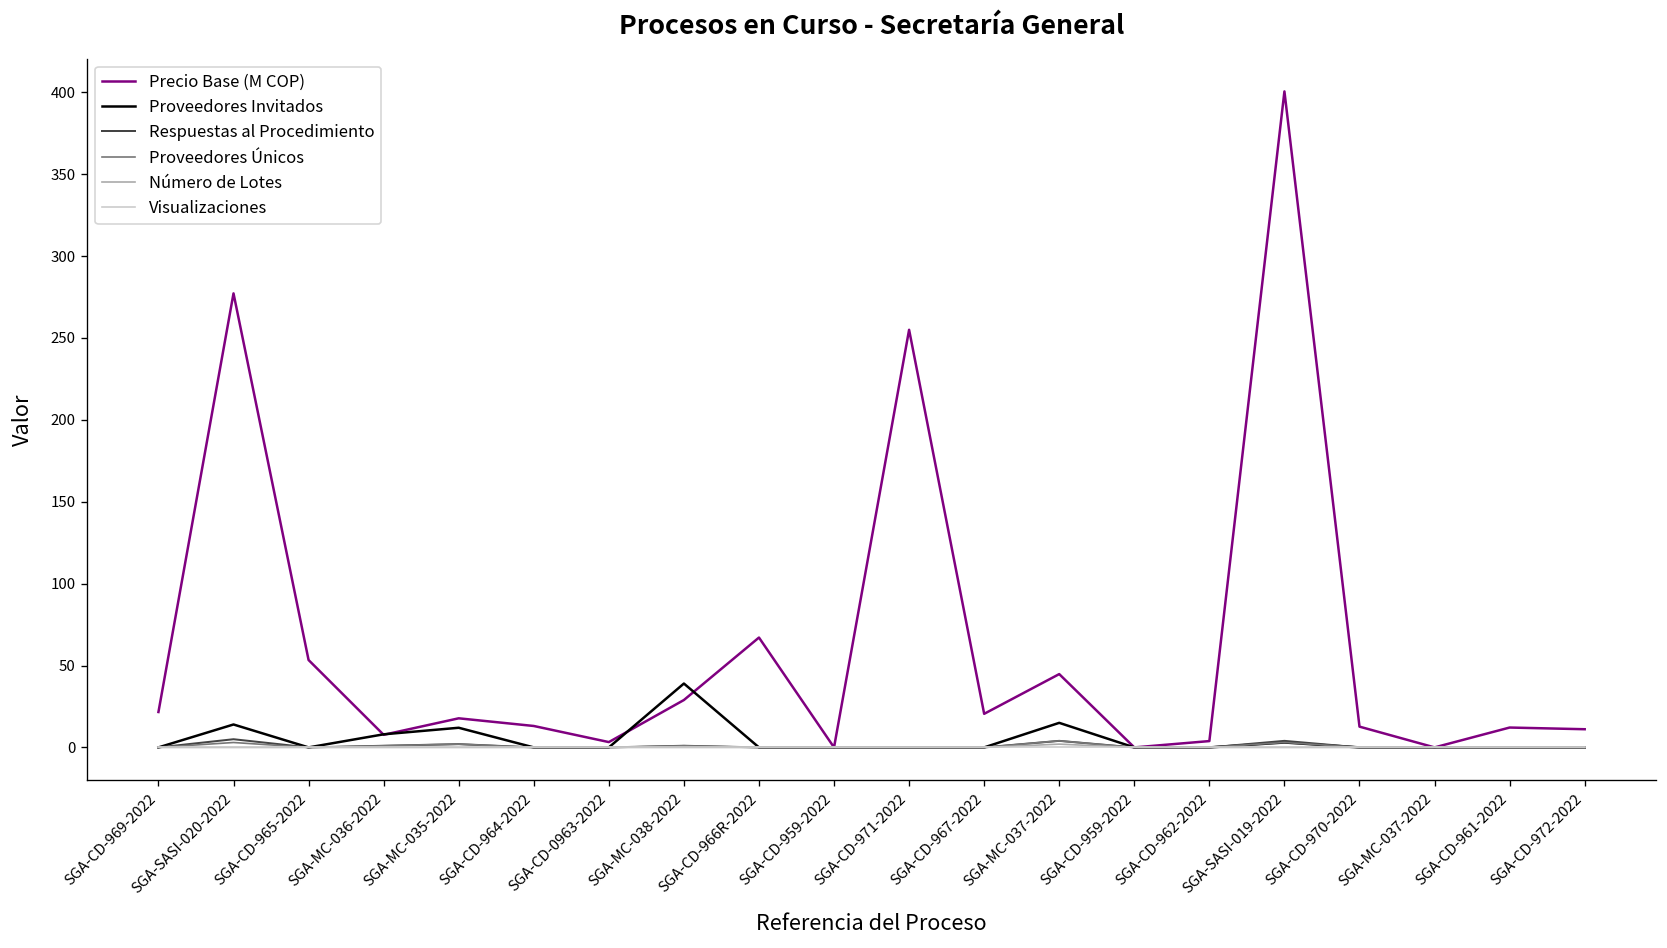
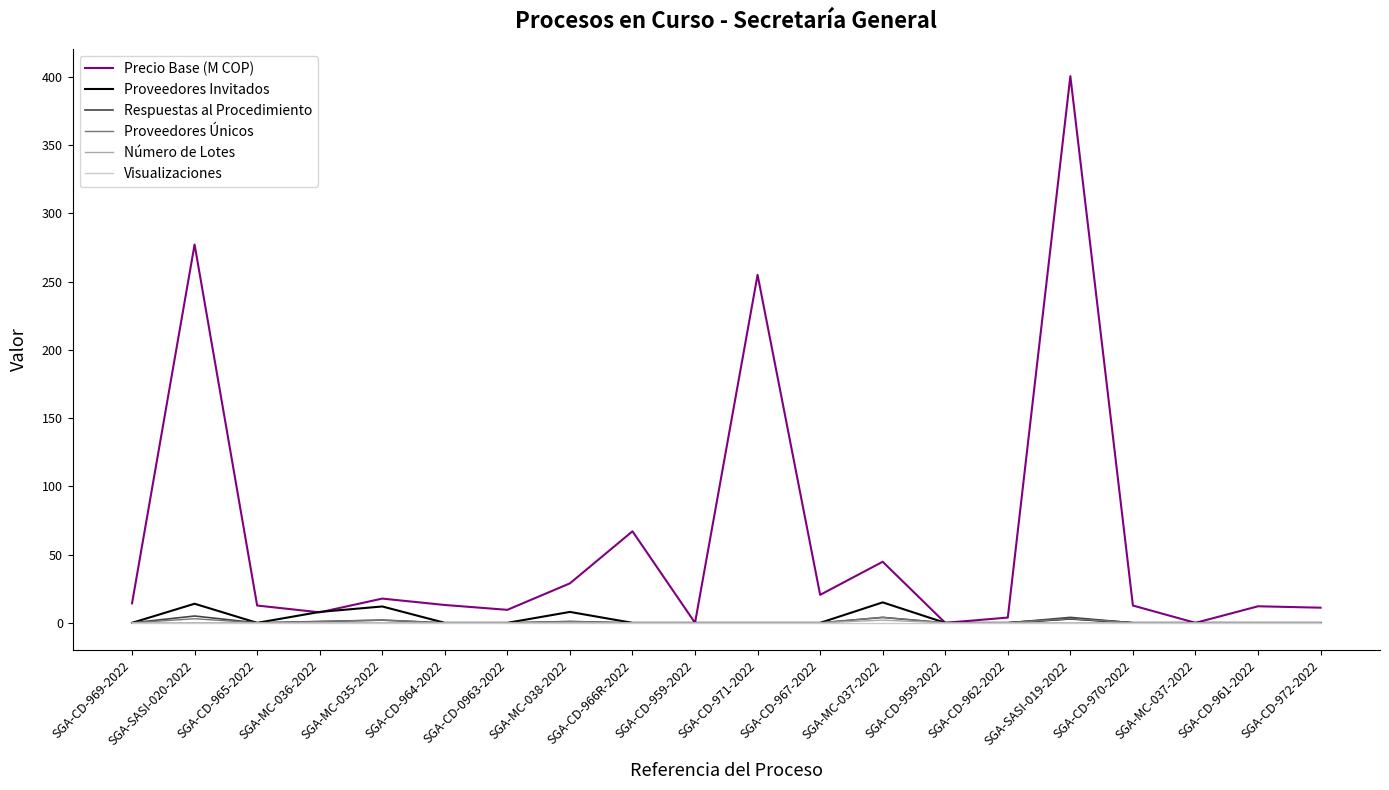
Precio Base (M COP), SGA-CD-969-2022: 22 -> 14
Precio Base (M COP), SGA-CD-965-2022: 53 -> 13
Precio Base (M COP), SGA-CD-0963-2022: 3 -> 10
Proveedores Invitados, SGA-MC-038-2022: 39 -> 8
